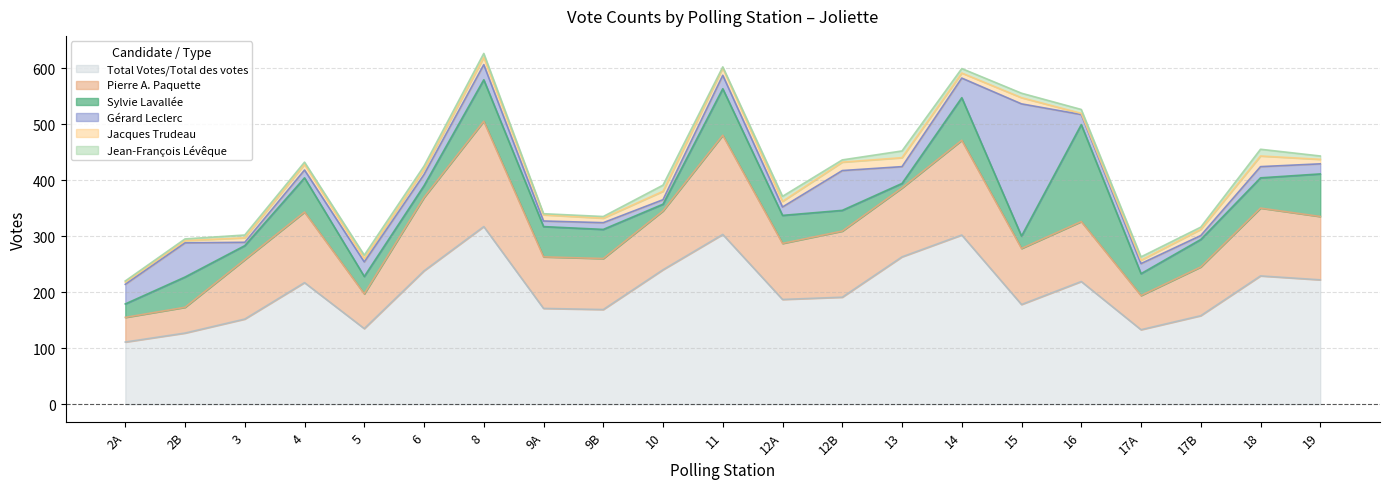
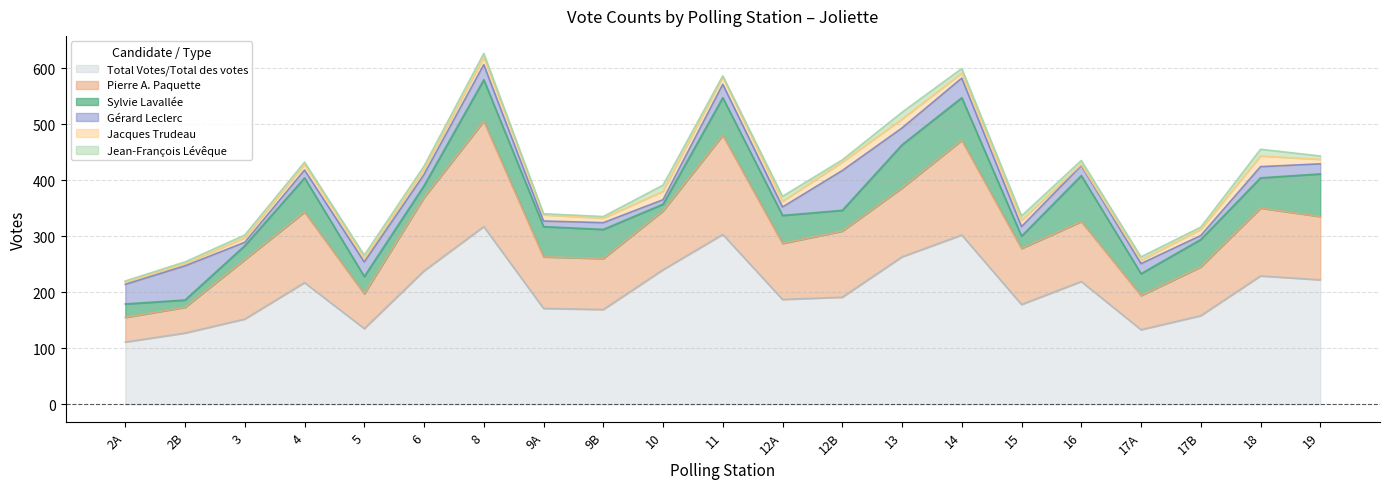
Sylvie Lavallée, 2B: 50 -> 10
Sylvie Lavallée, 11: 80 -> 70
Sylvie Lavallée, 13: 10 -> 80
Gérard Leclerc, 15: 240 -> 20
Sylvie Lavallée, 16: 170 -> 80
